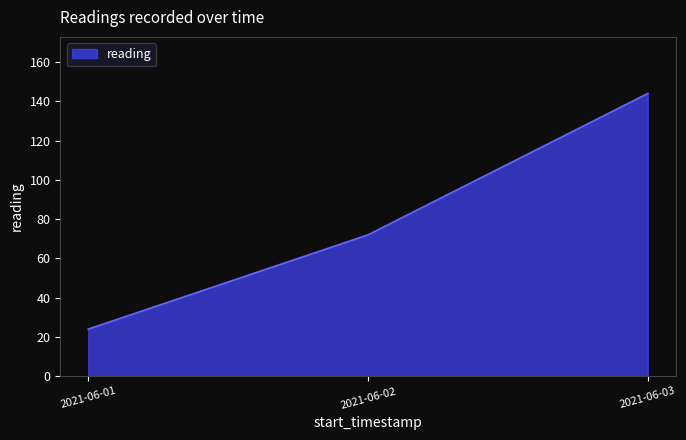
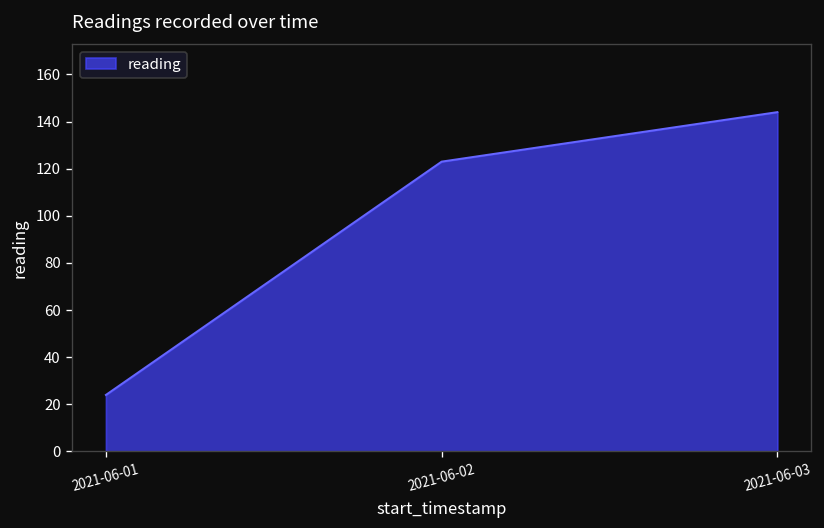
2021-06-02: 72 -> 123
